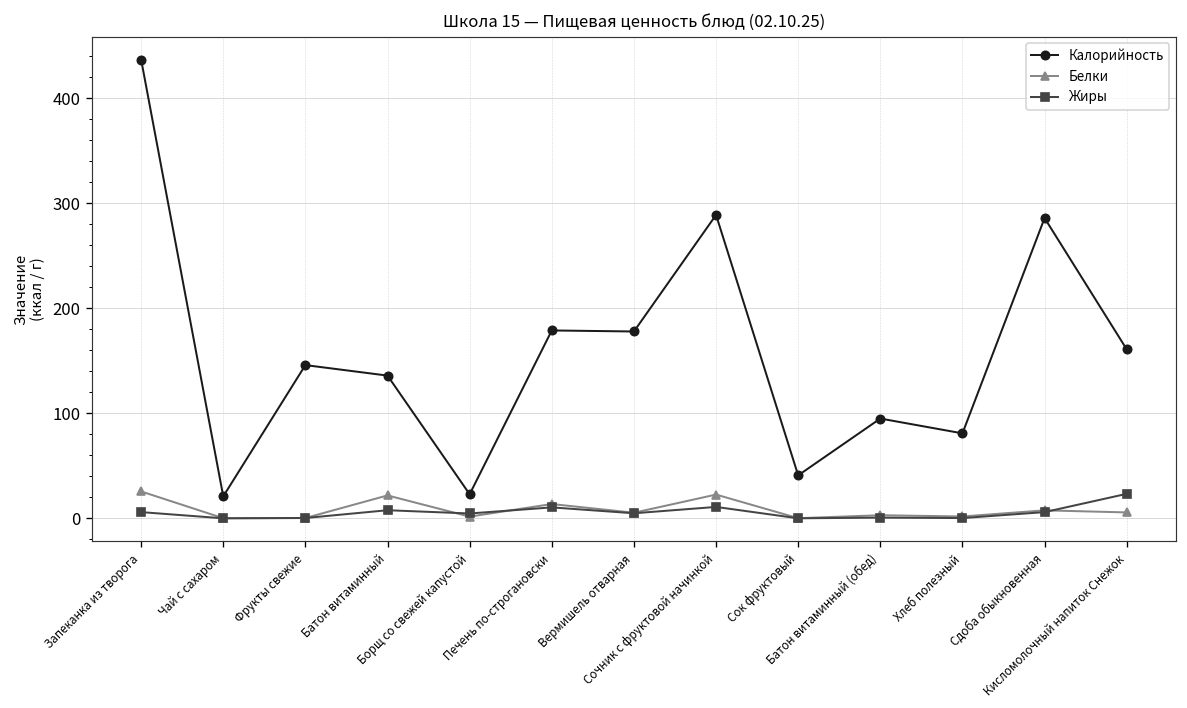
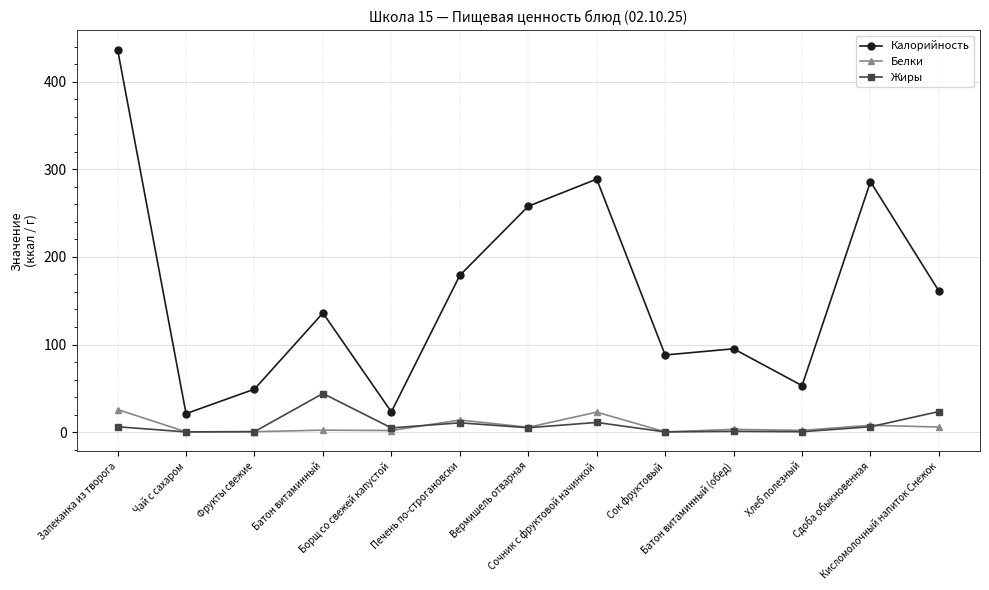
Калорийность, Фрукты свежие: 150 -> 50
Белки, Батон витаминный: 20 -> 0
Жиры, Батон витаминный: 10 -> 40
Калорийность, Вермишель отварная: 180 -> 260
Калорийность, Сок фруктовый: 40 -> 90
Калорийность, Хлеб полезный: 80 -> 50
